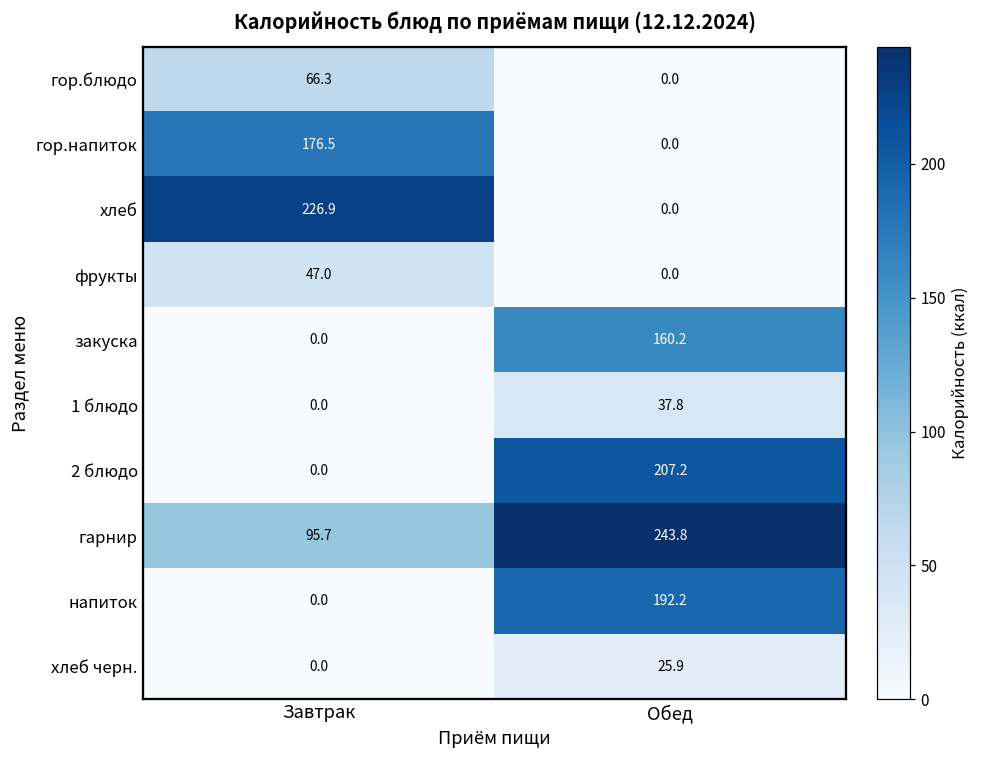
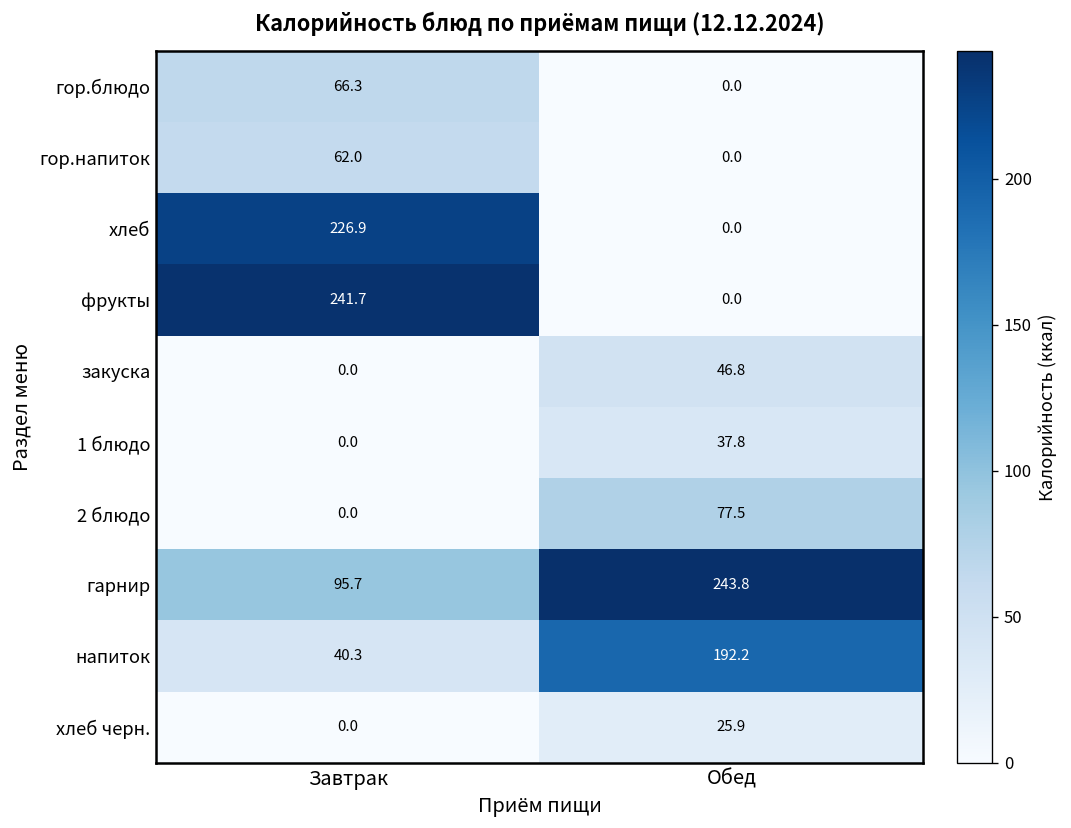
гор.напиток, Завтрак: 176.5 -> 62.0
фрукты, Завтрак: 47.0 -> 241.7
закуска, Обед: 160.2 -> 46.8
2 блюдо, Обед: 207.2 -> 77.5
напиток, Завтрак: 0.0 -> 40.3
